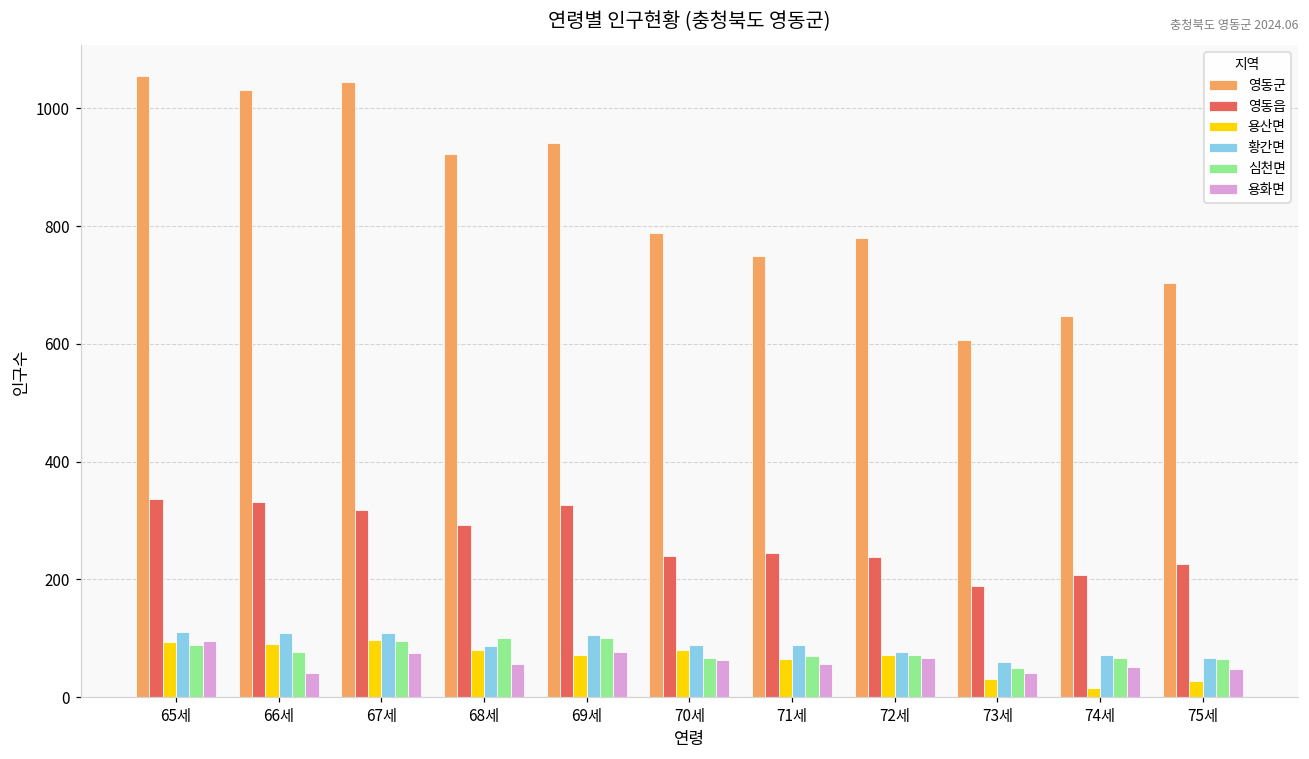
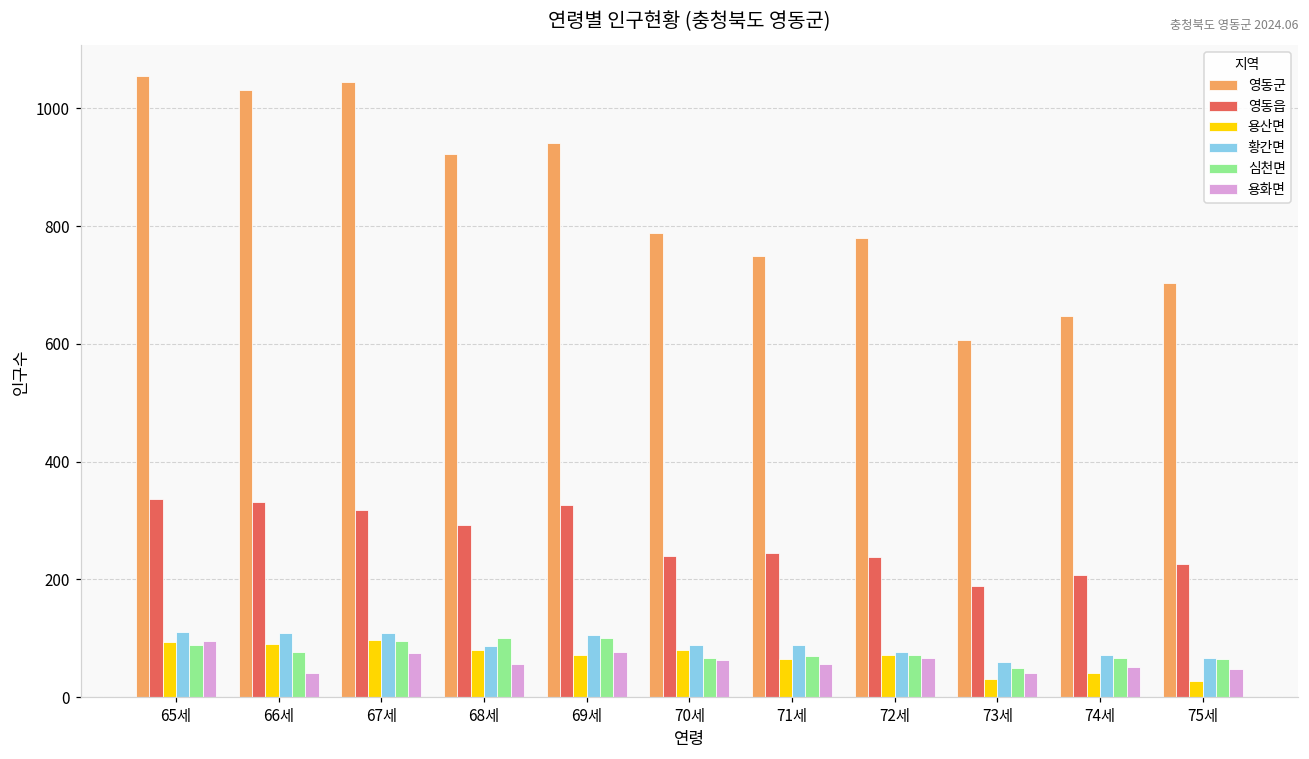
용산면, 74세: 20 -> 40
